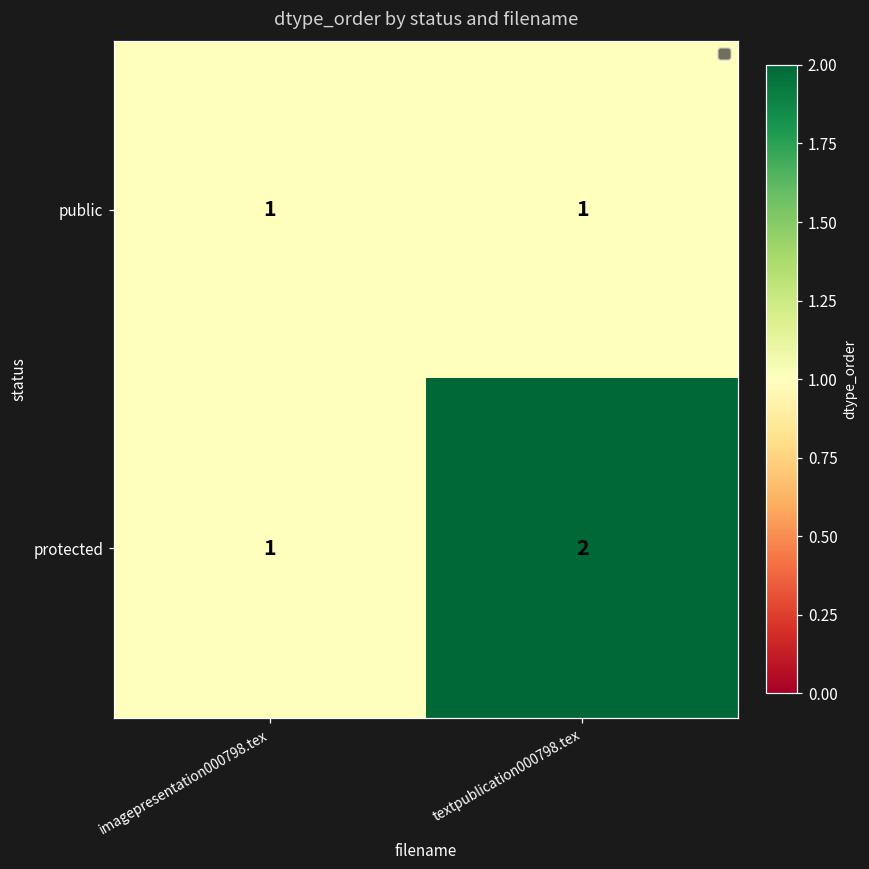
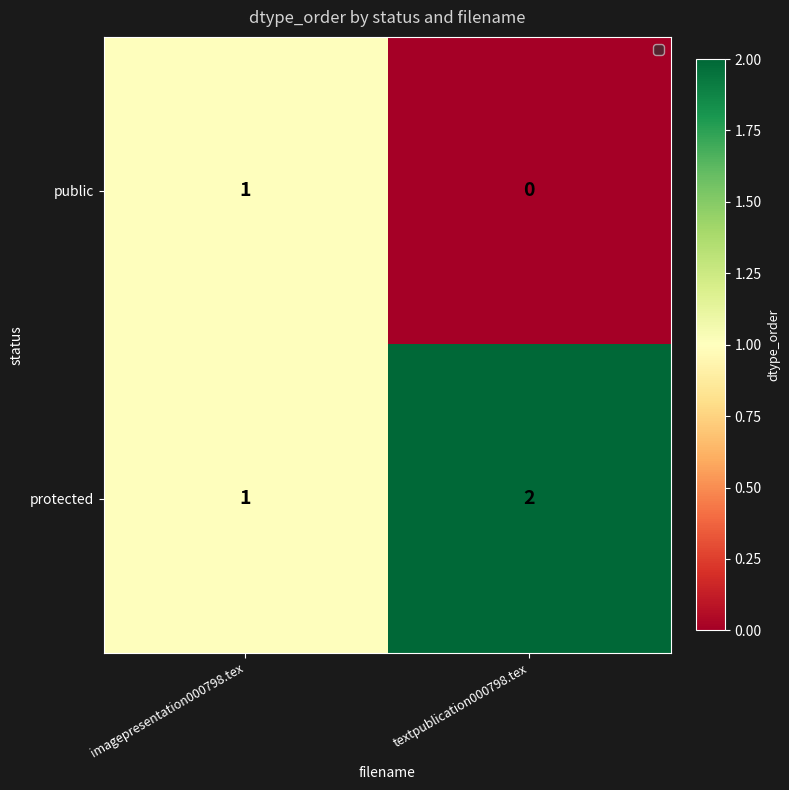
public, textpublication000798.tex: 1 -> 0
